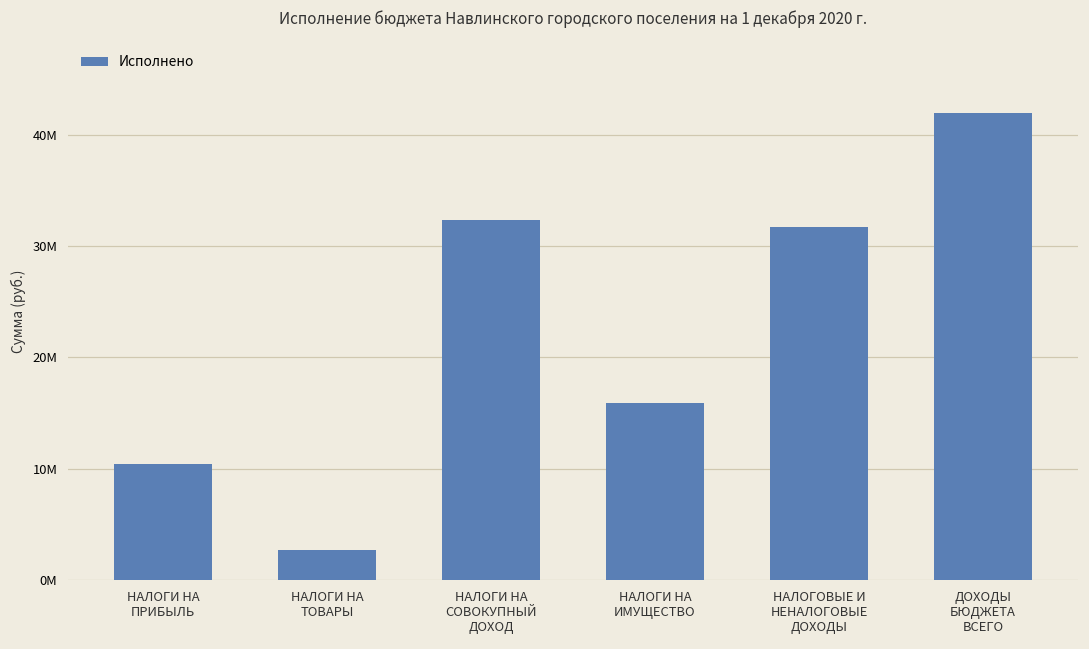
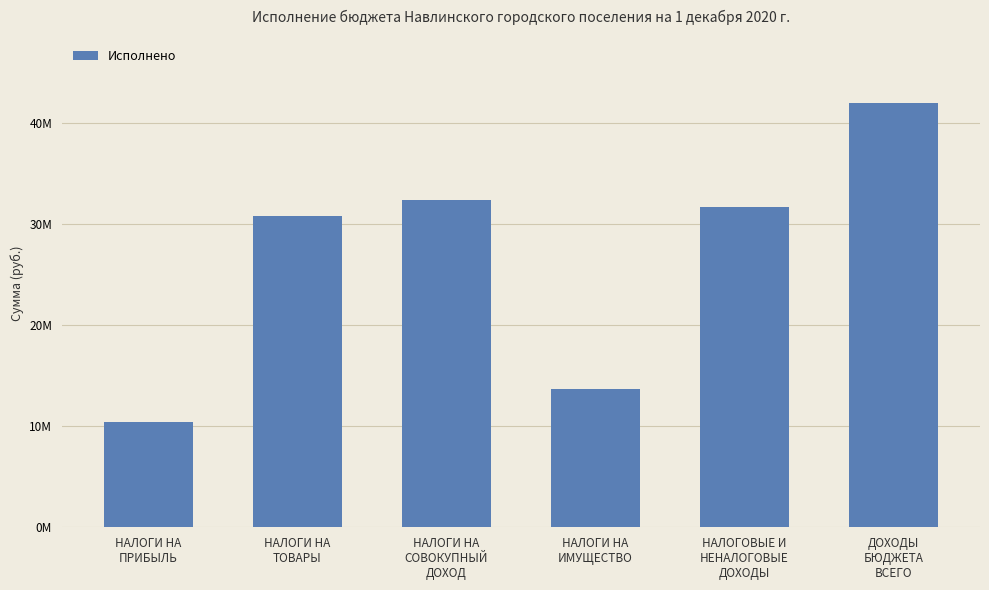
НАЛОГИ НА ТОВАРЫ: 2700000 -> 30800000
НАЛОГИ НА ИМУЩЕСТВО: 15900000 -> 13700000
